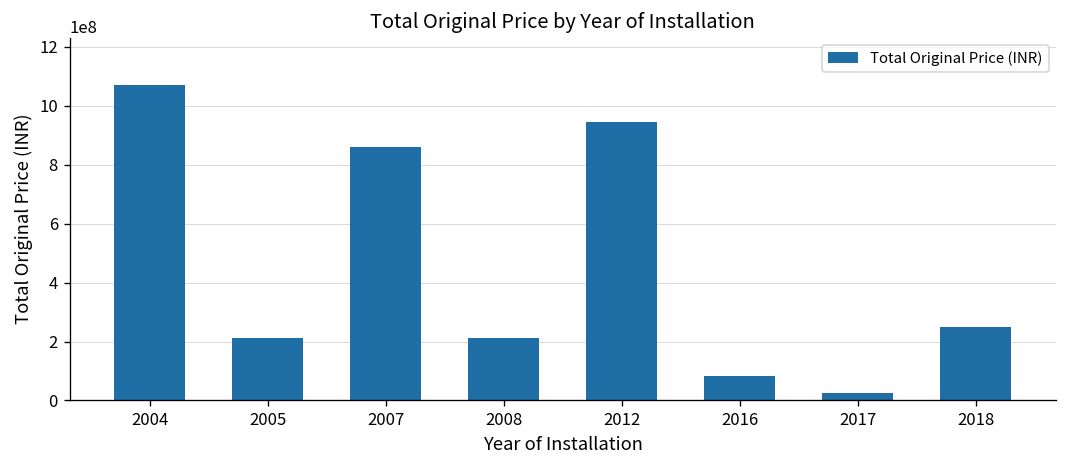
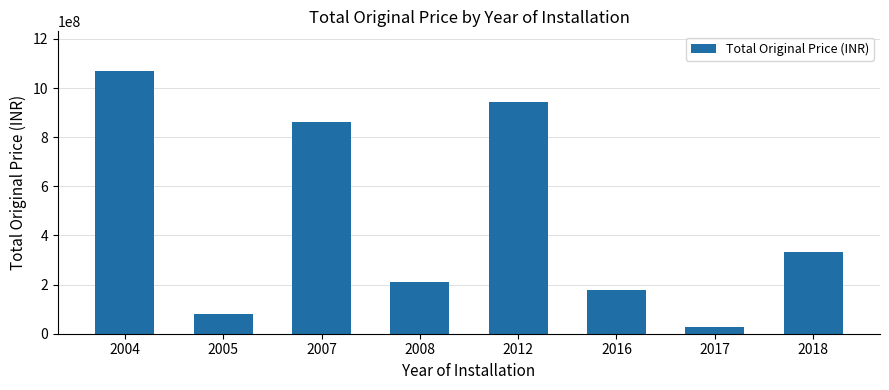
2005: 210000000 -> 80000000
2016: 80000000 -> 180000000
2018: 250000000 -> 330000000
